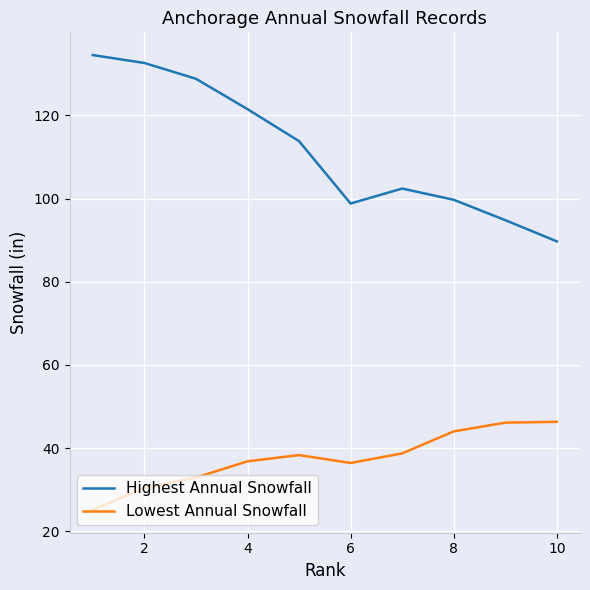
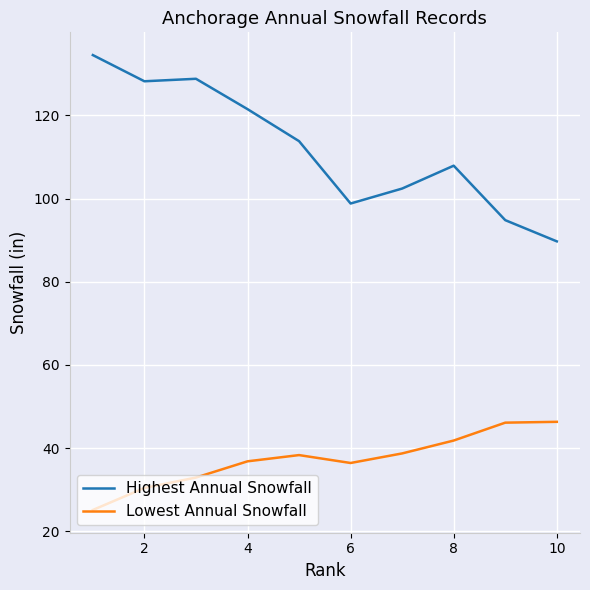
Highest Annual Snowfall, 2: 133 -> 128
Highest Annual Snowfall, 8: 100 -> 108
Lowest Annual Snowfall, 8: 44 -> 42
